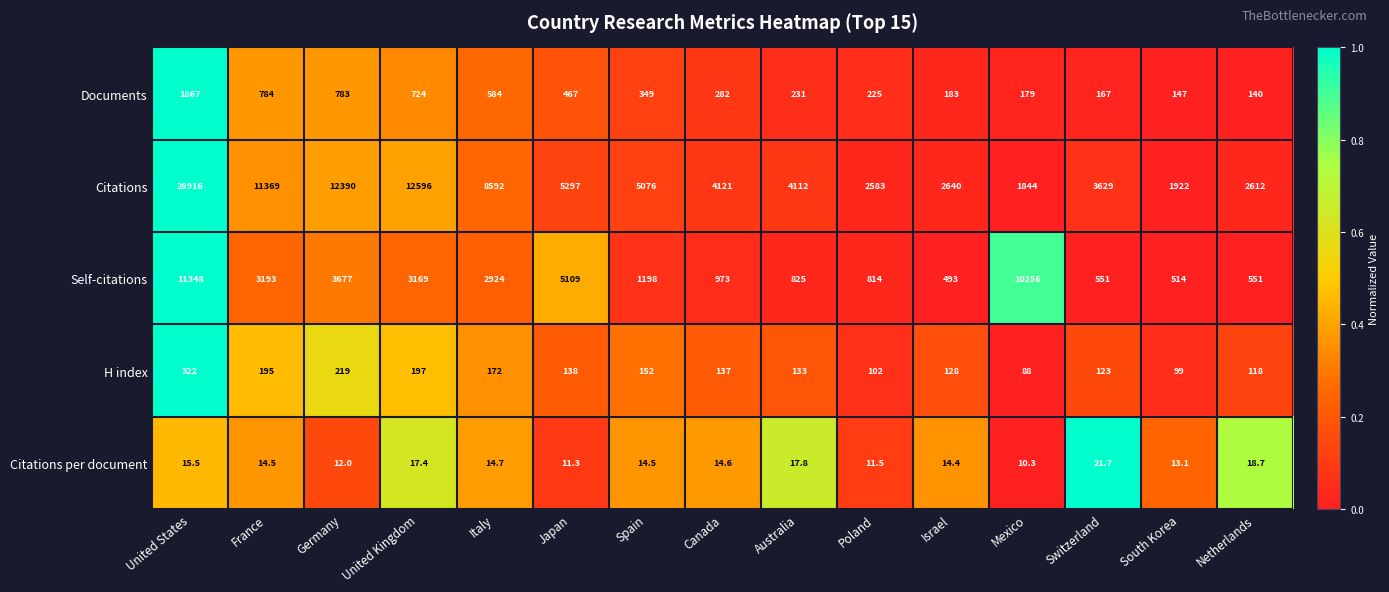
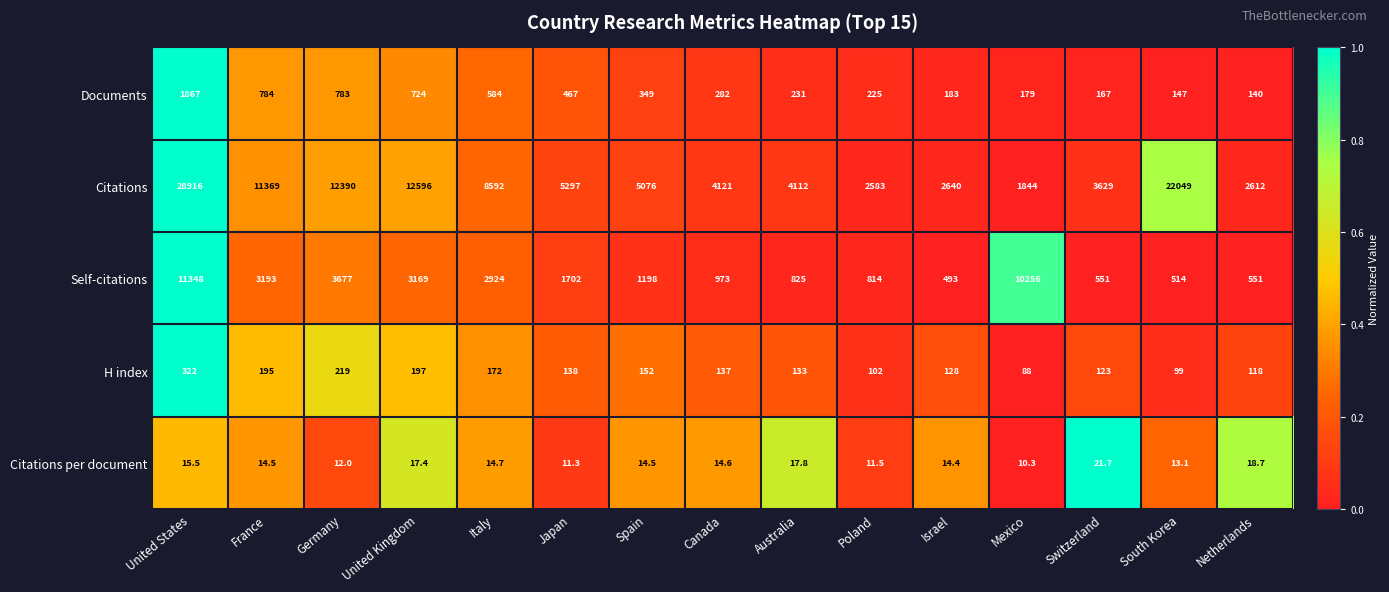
Citations, South Korea: 1922 -> 22049
Self-citations, Japan: 5109 -> 1702
